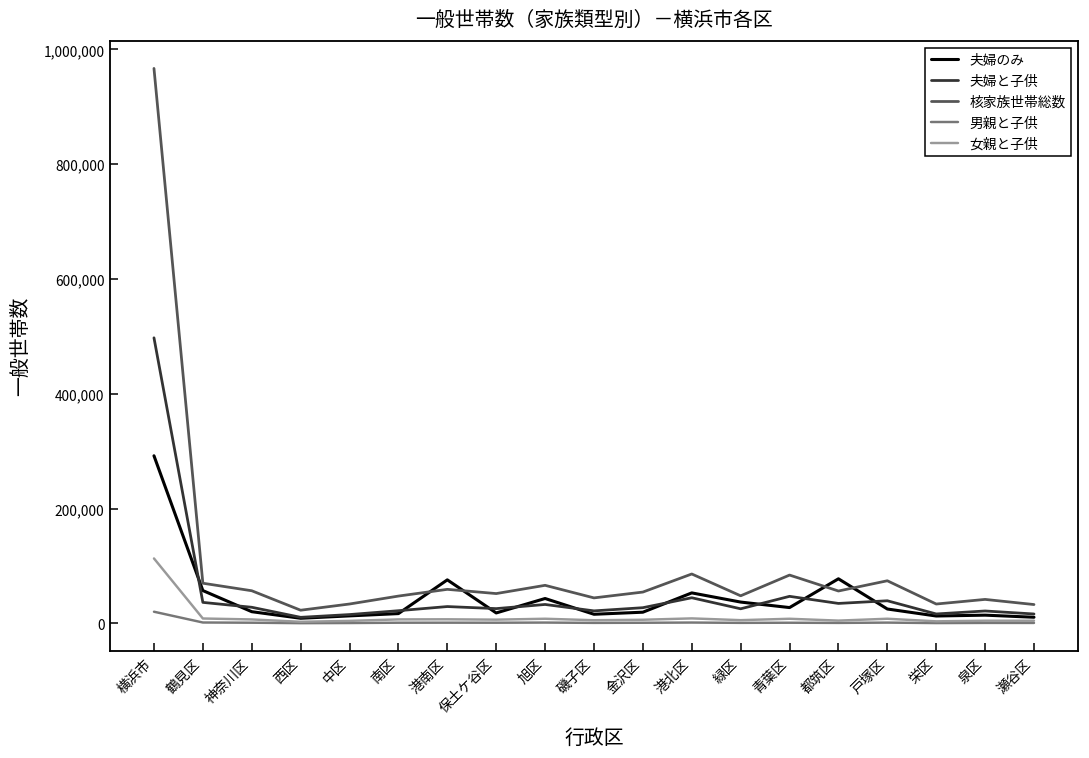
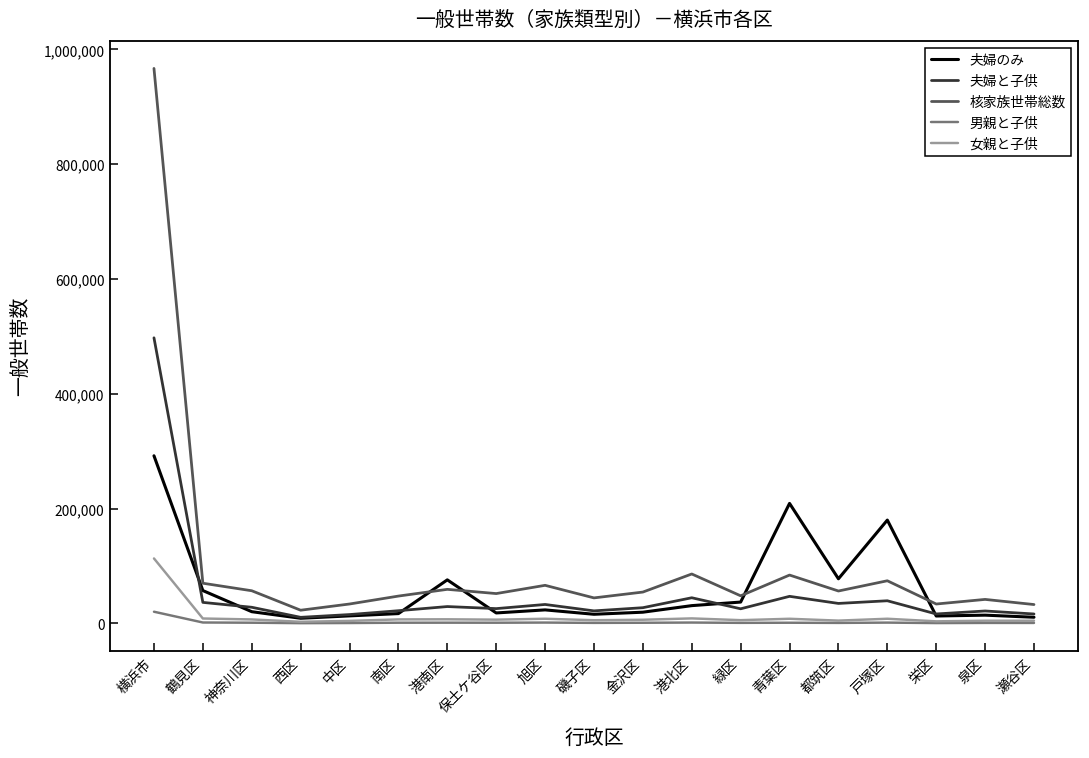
夫婦のみ, 旭区: 40,000 -> 20,000
夫婦のみ, 港北区: 50,000 -> 30,000
夫婦のみ, 青葉区: 30,000 -> 210,000
夫婦のみ, 戸塚区: 30,000 -> 180,000
